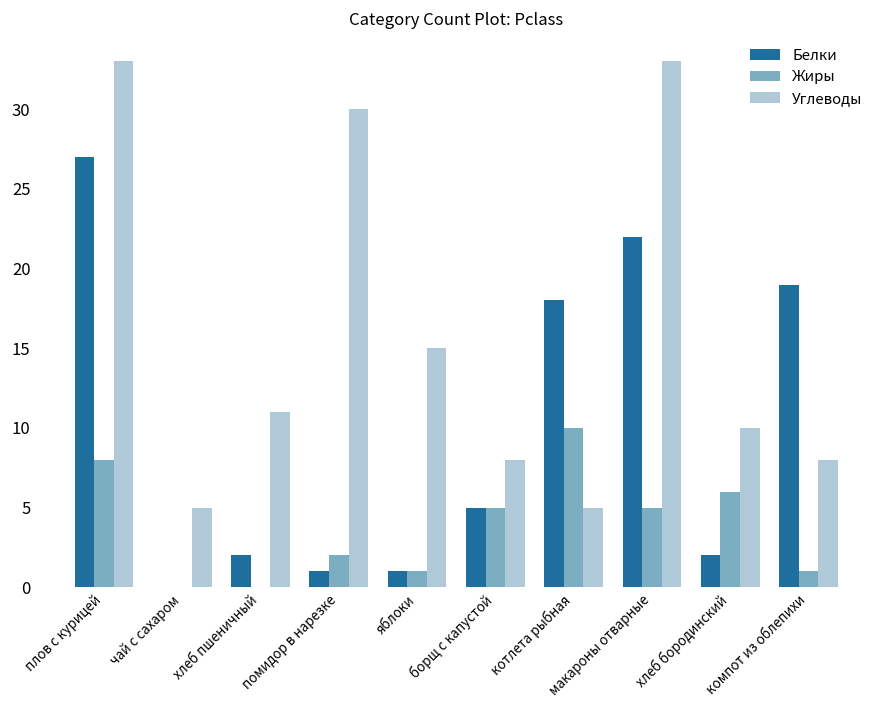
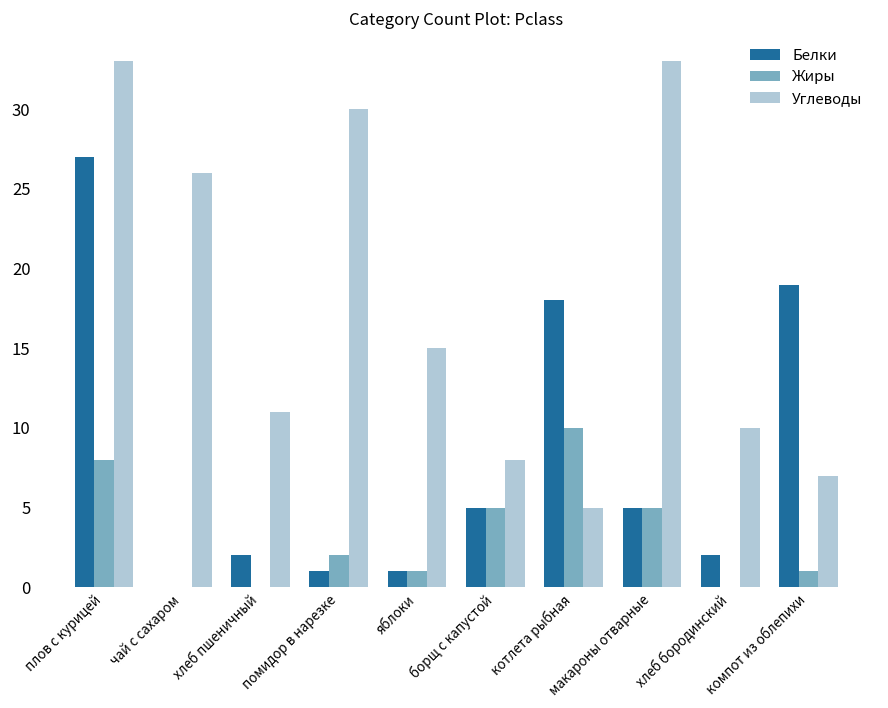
Углеводы, чай с сахаром: 5 -> 26
Белки, макароны отварные: 22 -> 5
Жиры, хлеб бородинский: 6 -> 0
Углеводы, компот из облепихи: 8 -> 7
